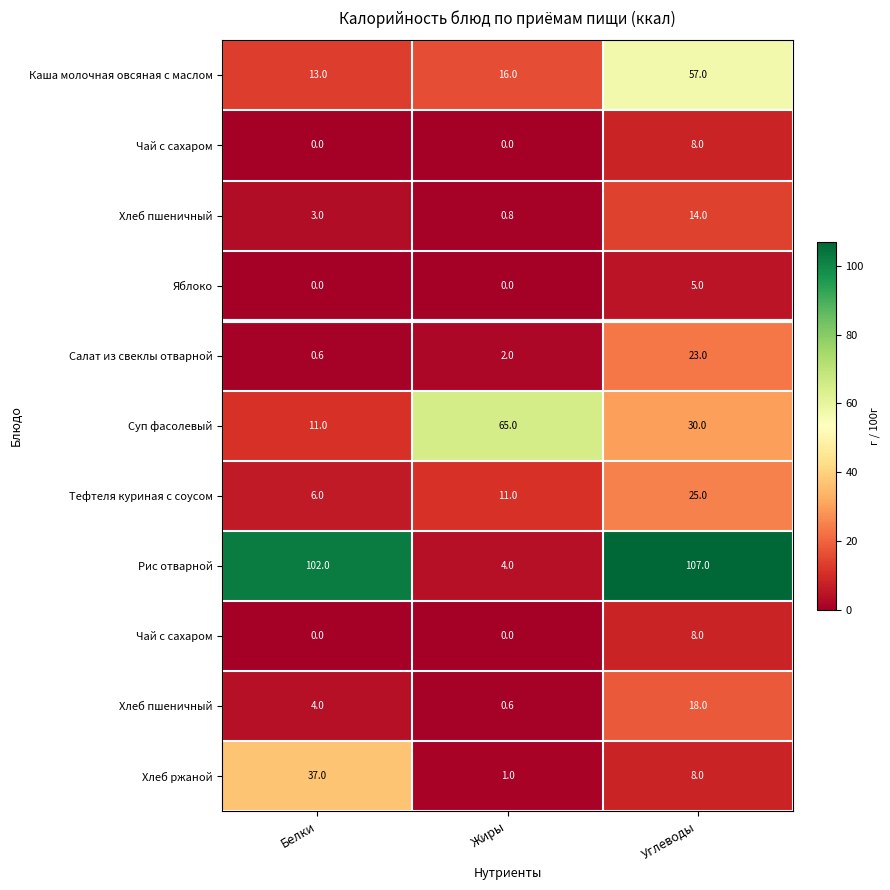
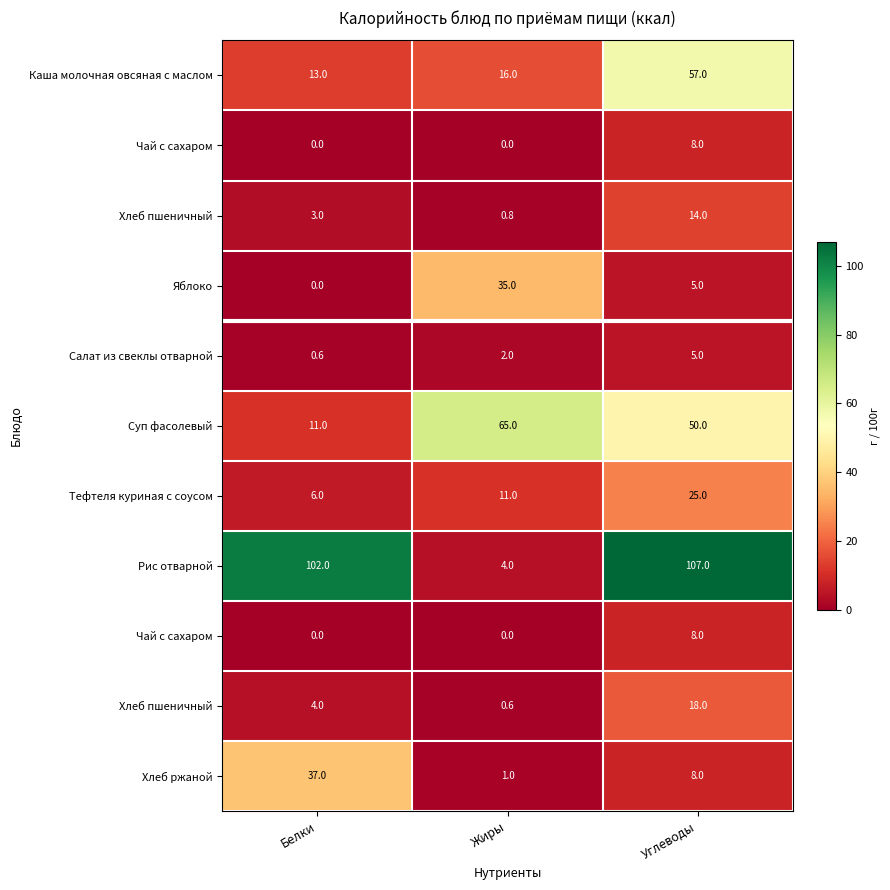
Яблоко, Жиры: 0.0 -> 35.0
Салат из свеклы отварной, Углеводы: 23.0 -> 5.0
Суп фасолевый, Углеводы: 30.0 -> 50.0
